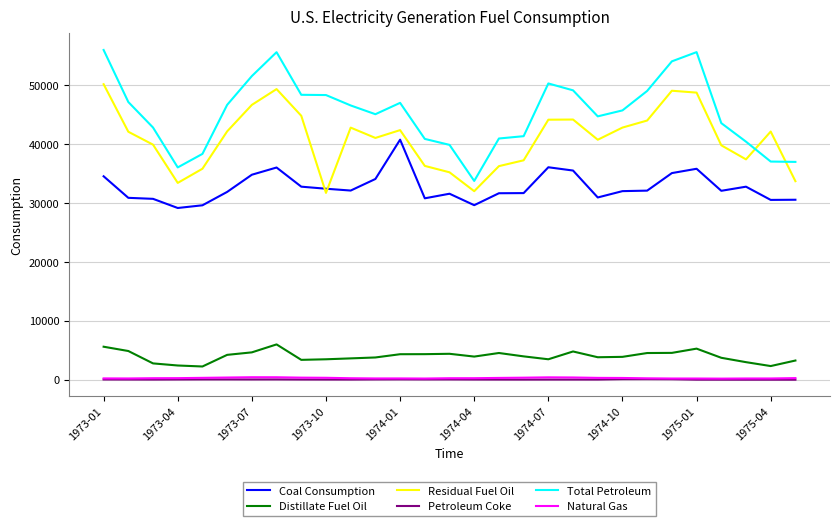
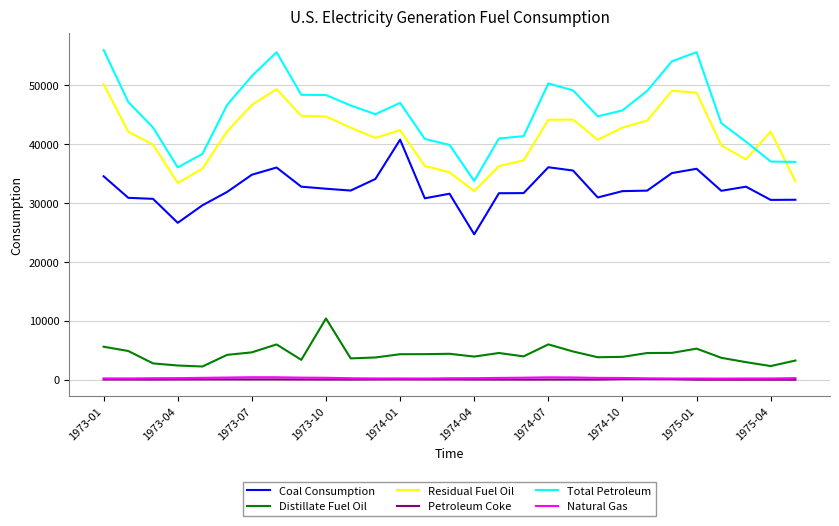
Coal Consumption, 1973-04: 29000 -> 27000
Distillate Fuel Oil, 1973-10: 3000 -> 10000
Residual Fuel Oil, 1973-10: 32000 -> 45000
Coal Consumption, 1974-04: 30000 -> 25000
Distillate Fuel Oil, 1974-07: 3000 -> 6000
